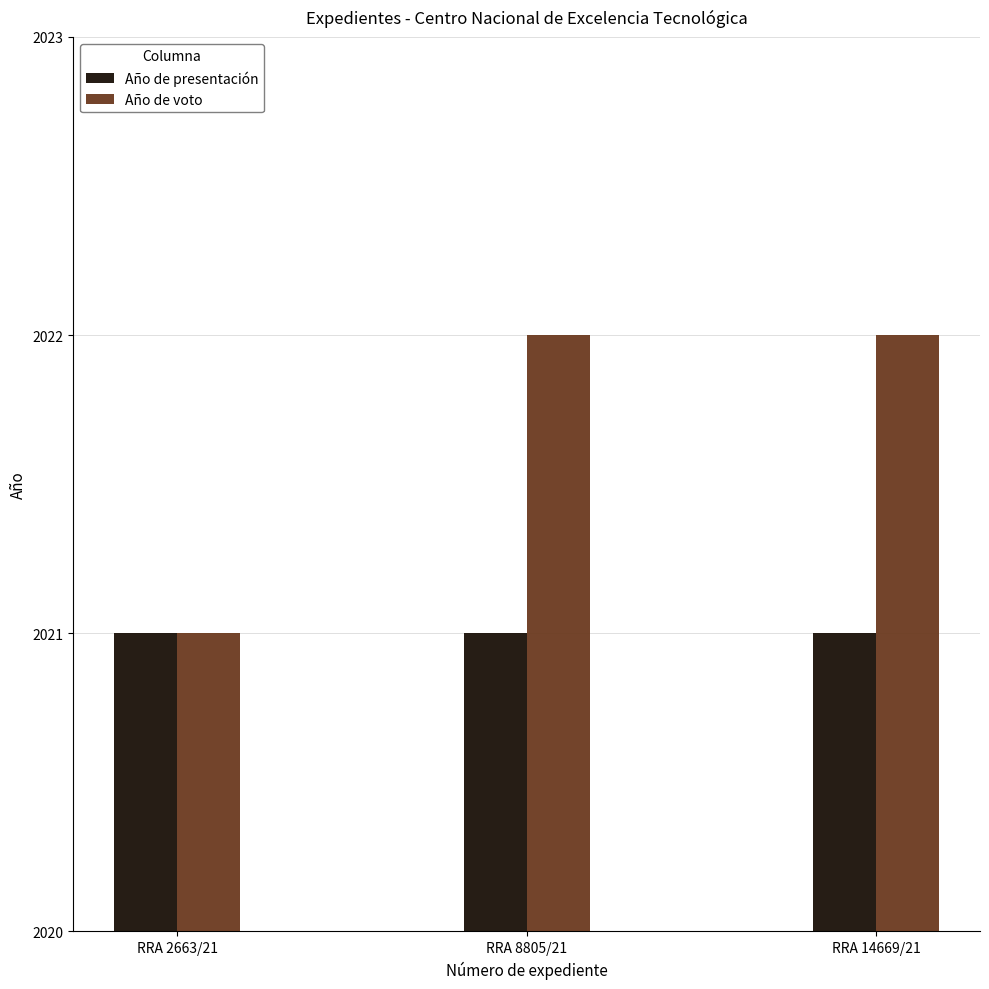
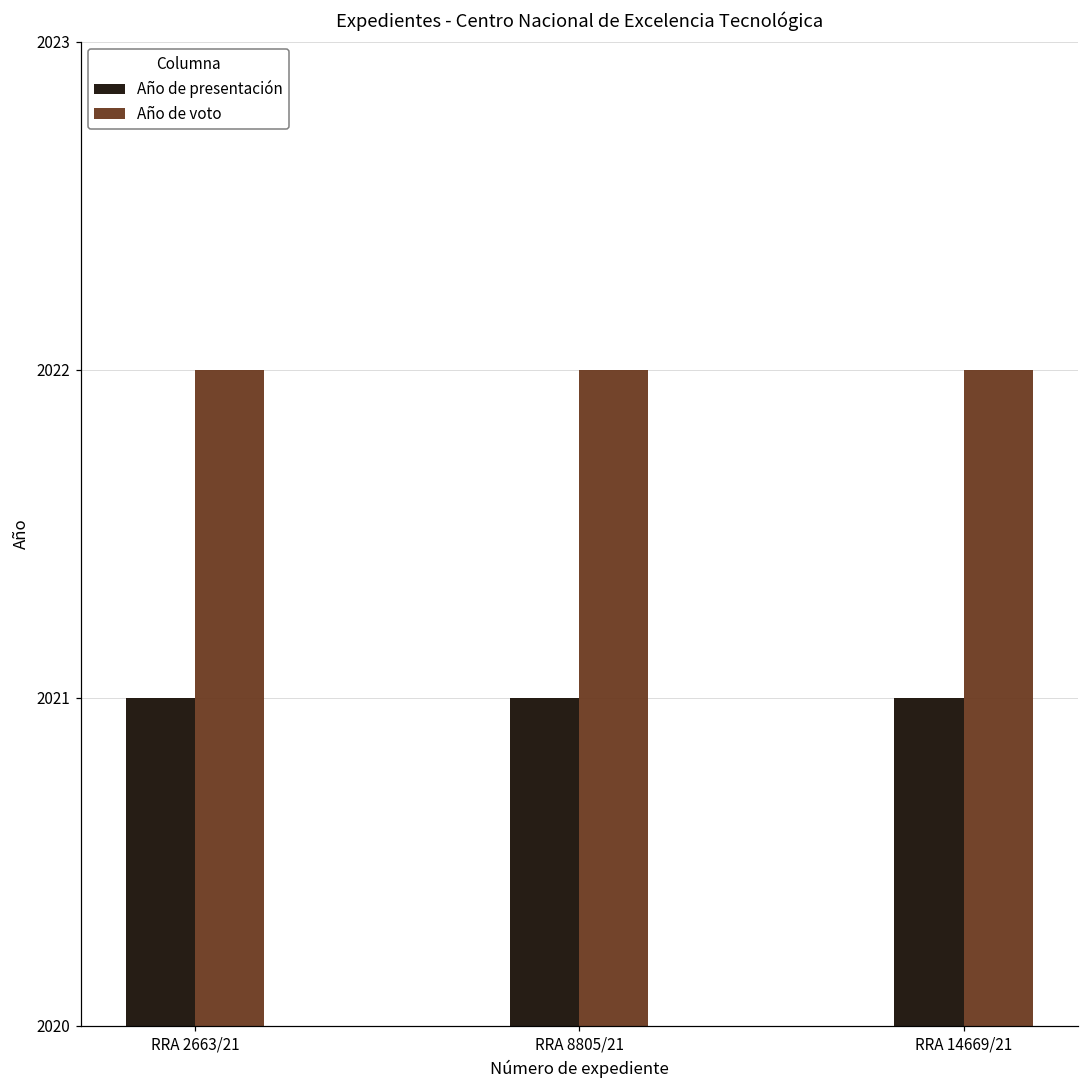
Año de voto, RRA 2663/21: 2021 -> 2022
